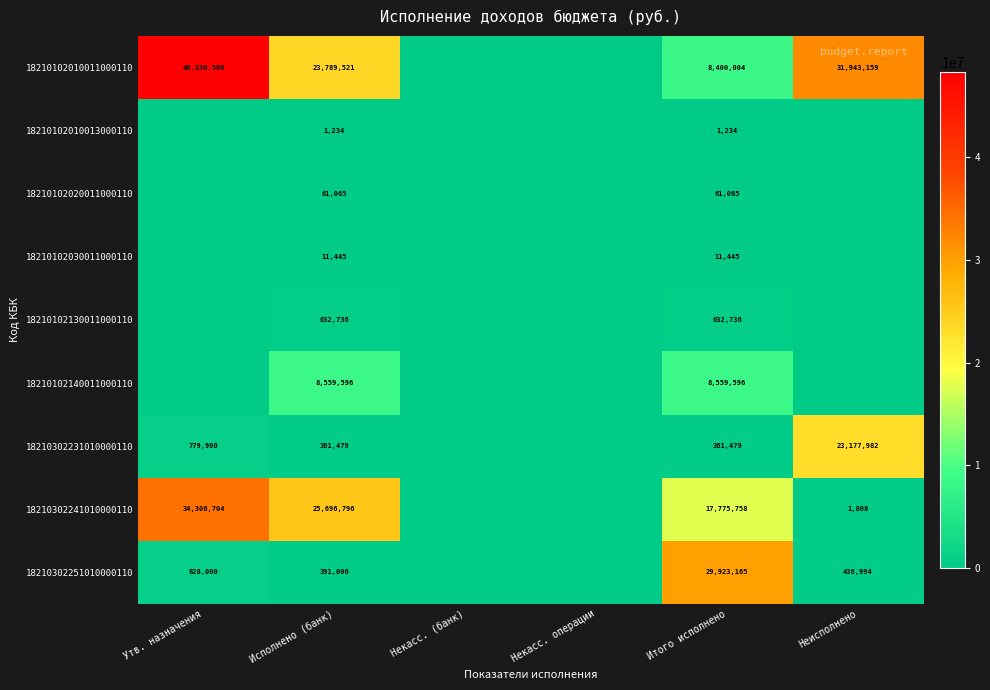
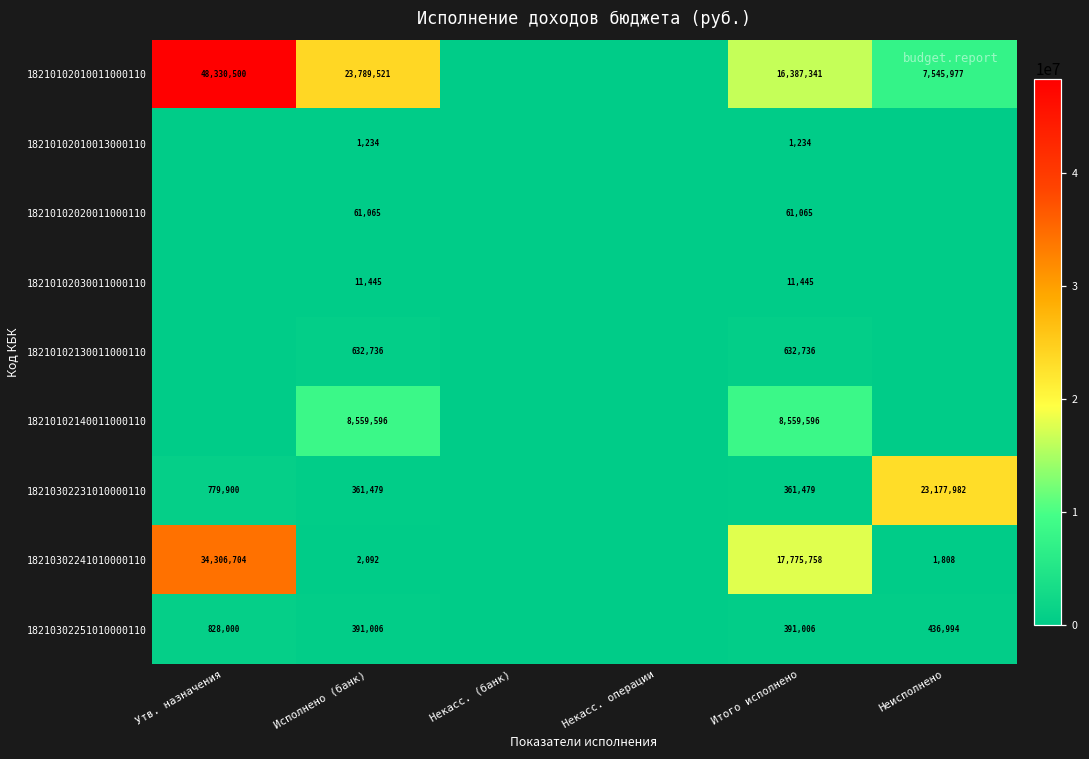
18210102010011000110, Итого исполнено: 8,400,004 -> 16,387,341
18210102010011000110, Неисполнено: 31,943,159 -> 7,545,977
18210302241010000110, Исполнено (банк): 25,696,796 -> 2,092
18210302251010000110, Итого исполнено: 29,923,165 -> 391,006
